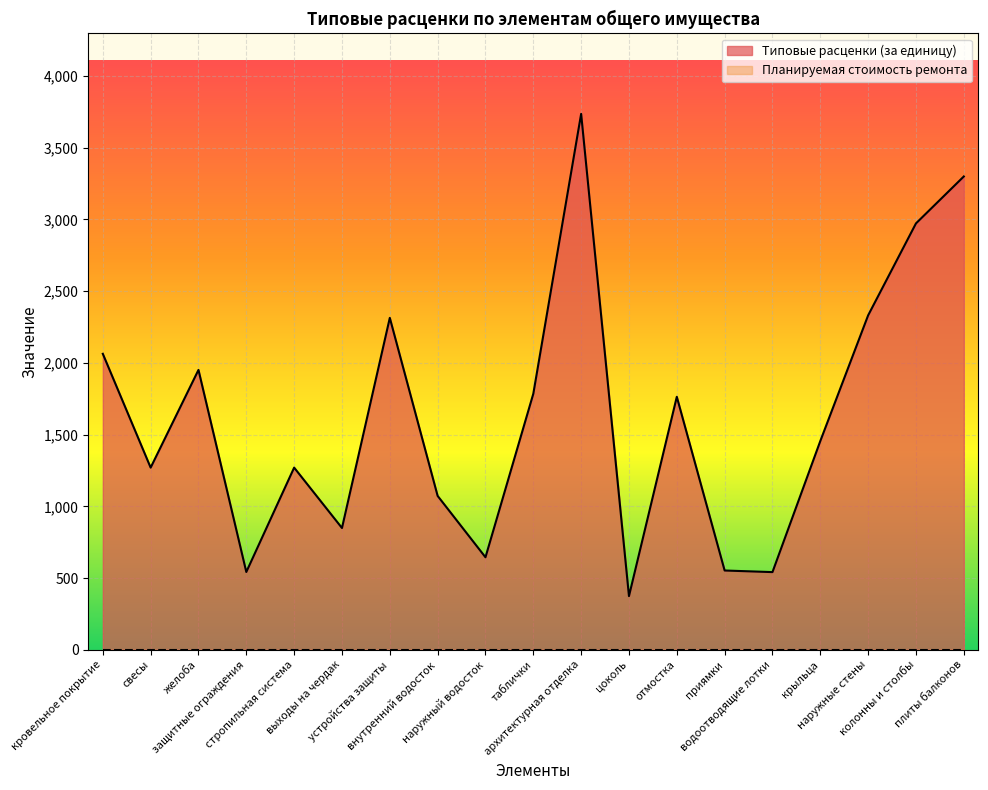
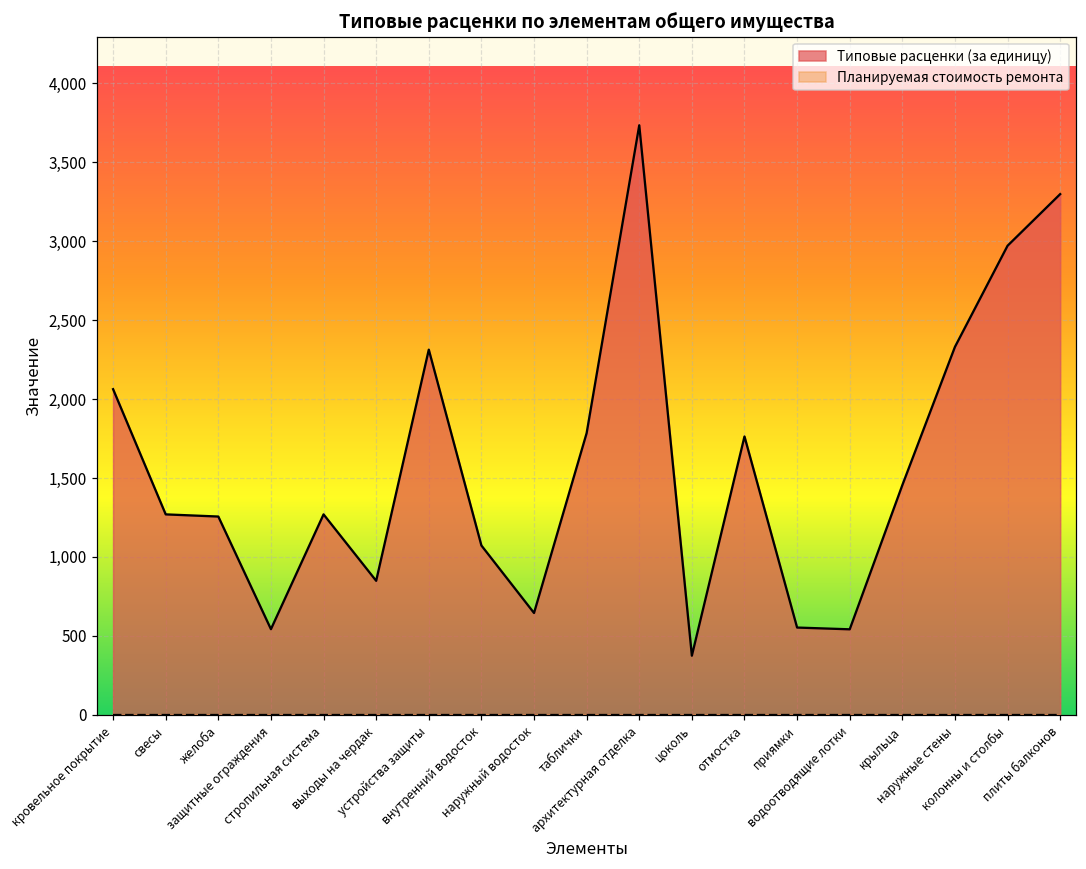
Типовые расценки (за единицу), желоба: 1,950 -> 1,260
